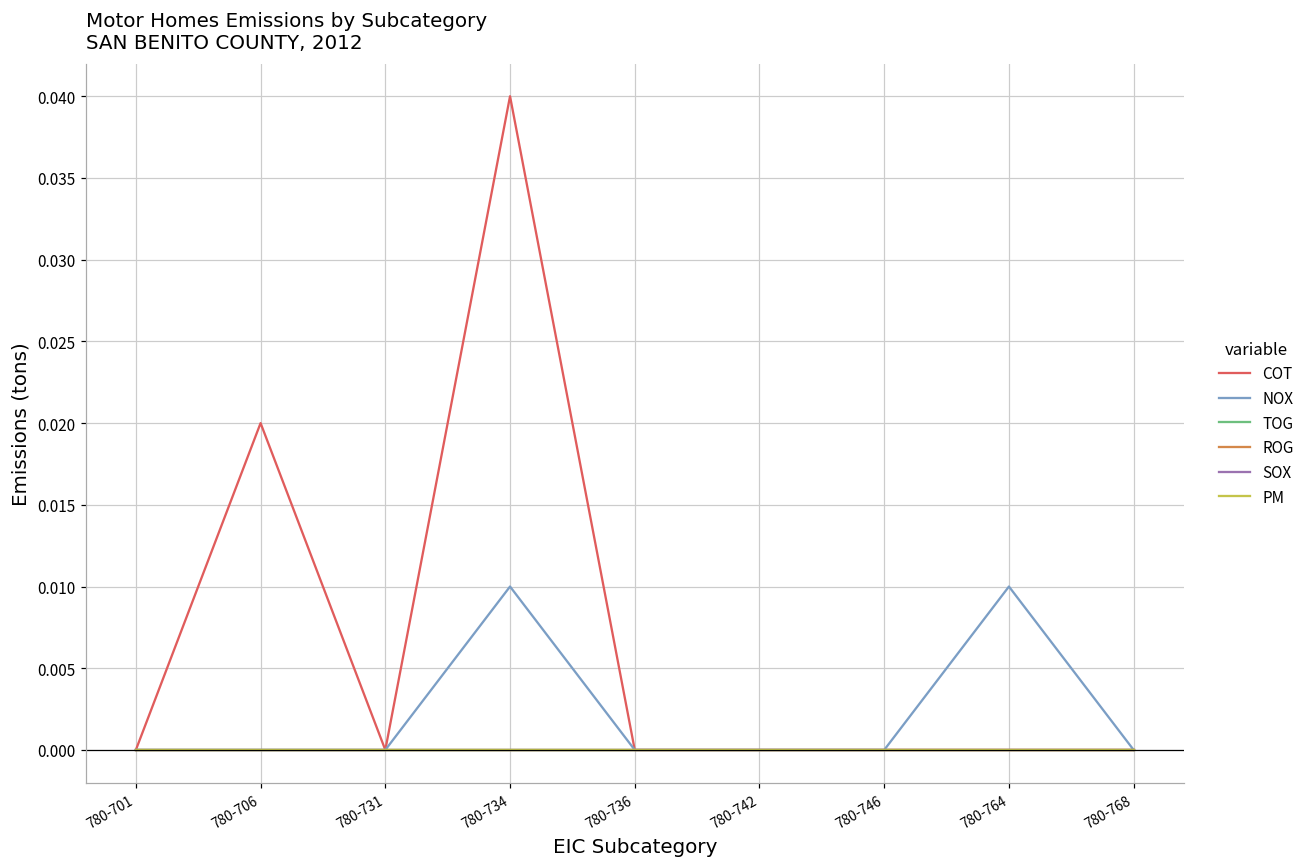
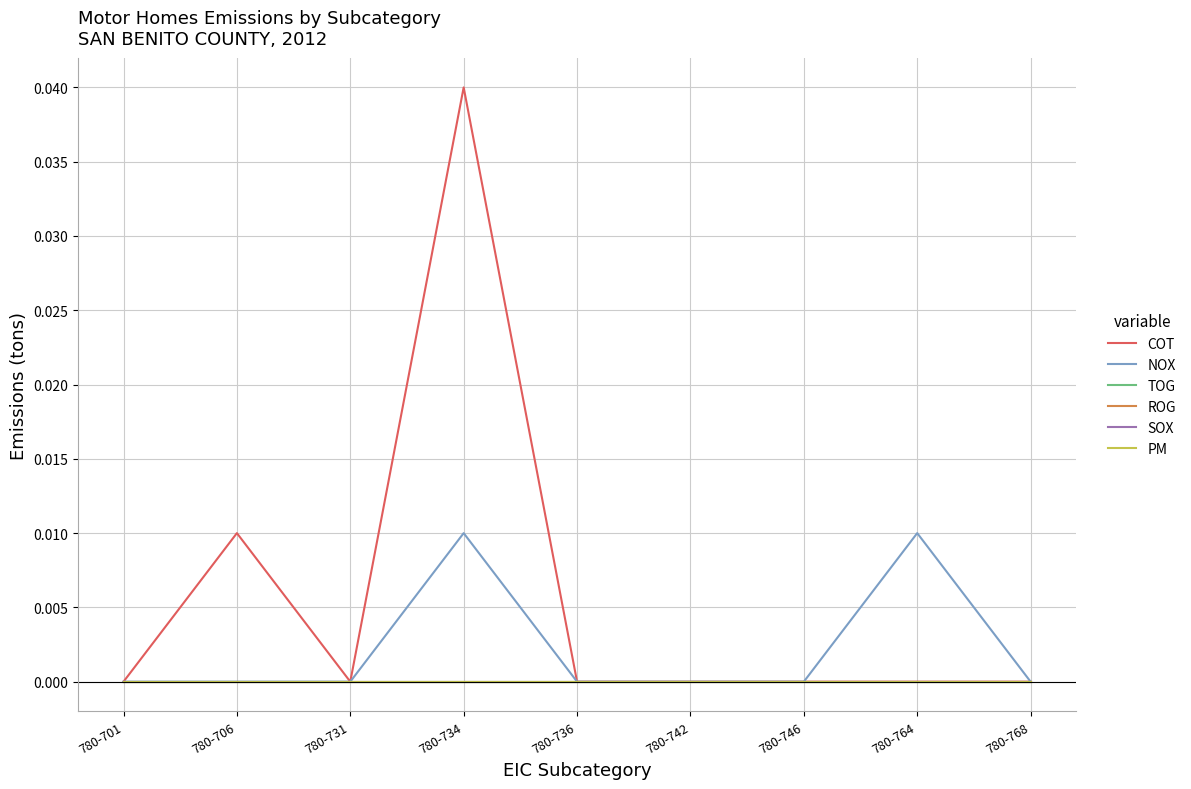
COT, 780-706: 0.02 -> 0.01
